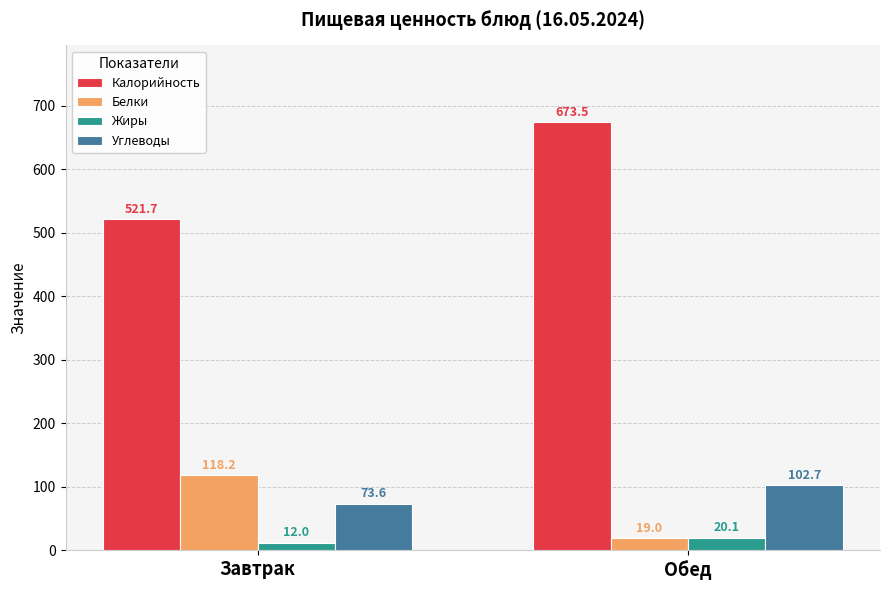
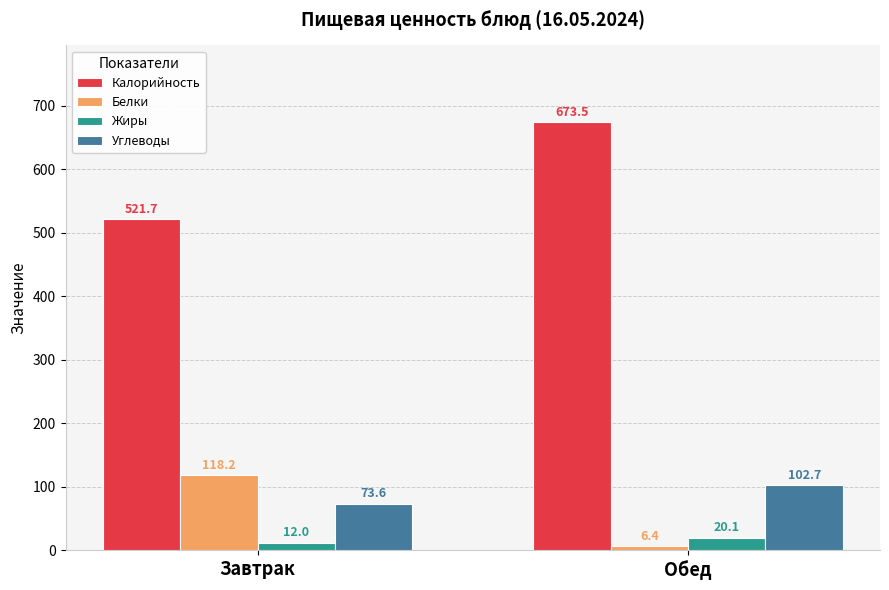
Белки, Обед: 19.0 -> 6.4
